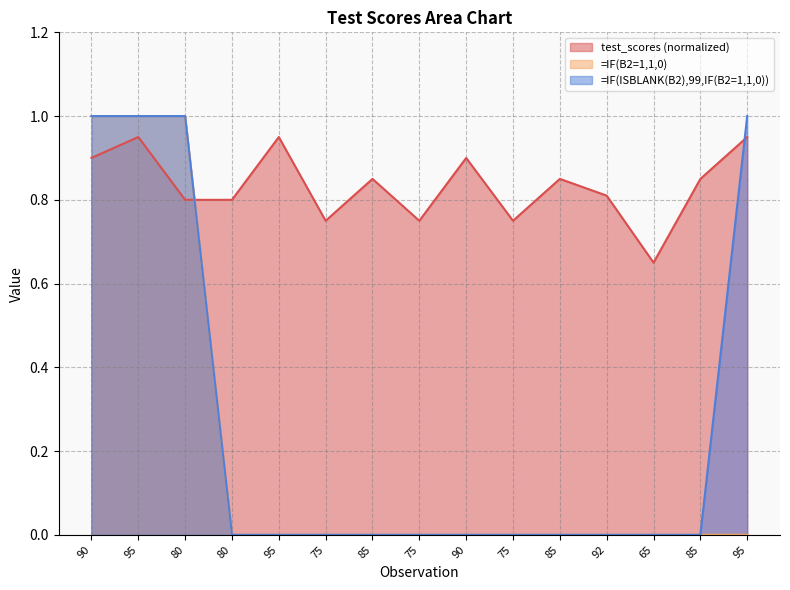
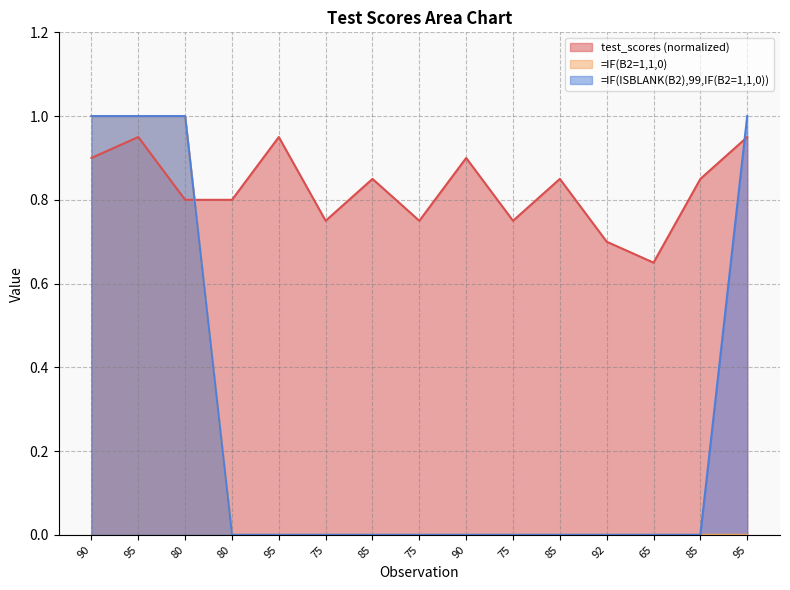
test_scores (normalized), 92: 0.81 -> 0.70
